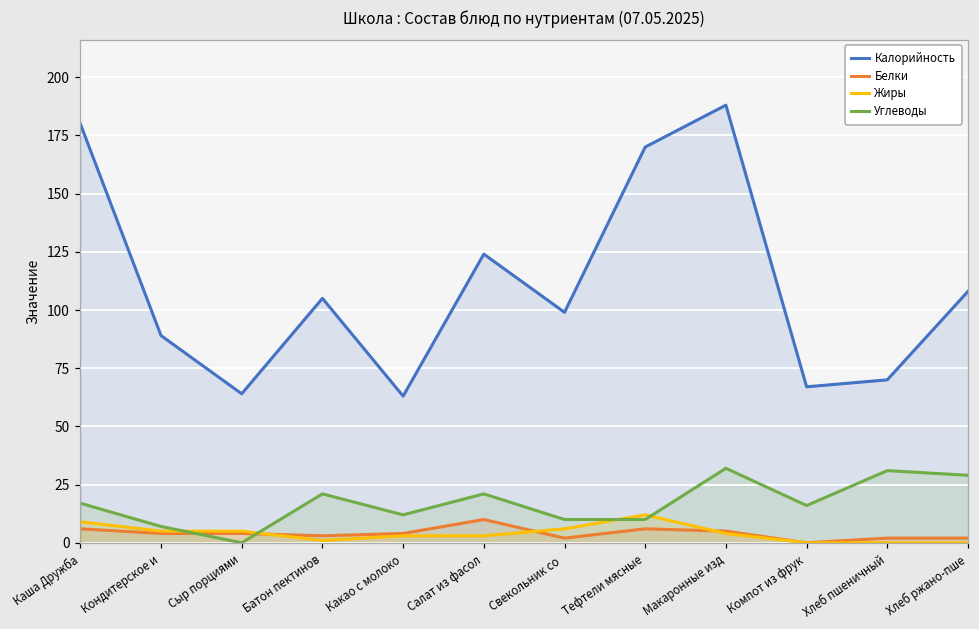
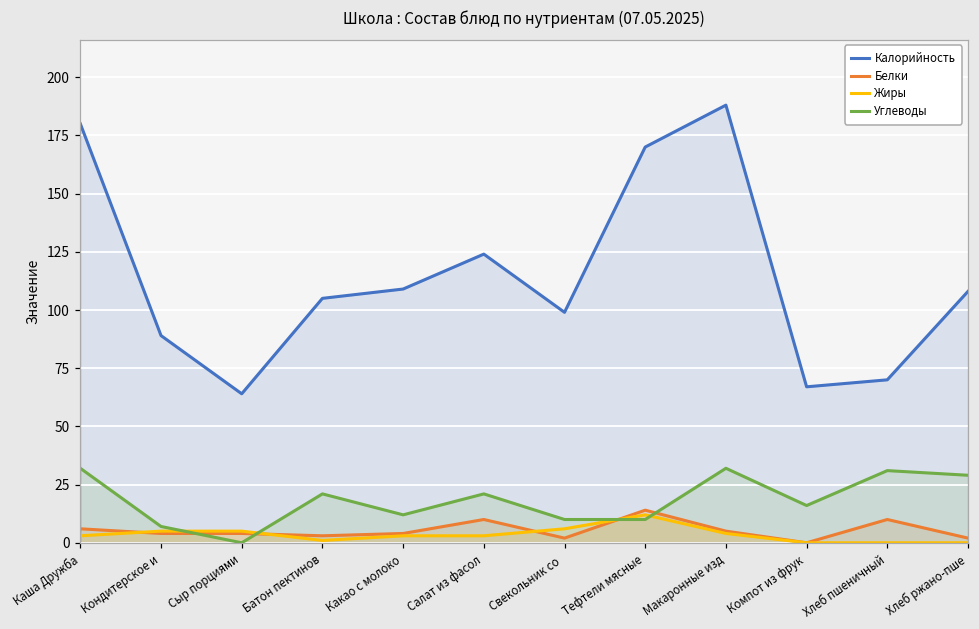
Жиры, Каша Дружба: 9 -> 3
Углеводы, Каша Дружба: 17 -> 32
Калорийность, Какао с молоко: 63 -> 109
Белки, Тефтели мясные: 6 -> 14
Белки, Хлеб пшеничный: 2 -> 10
